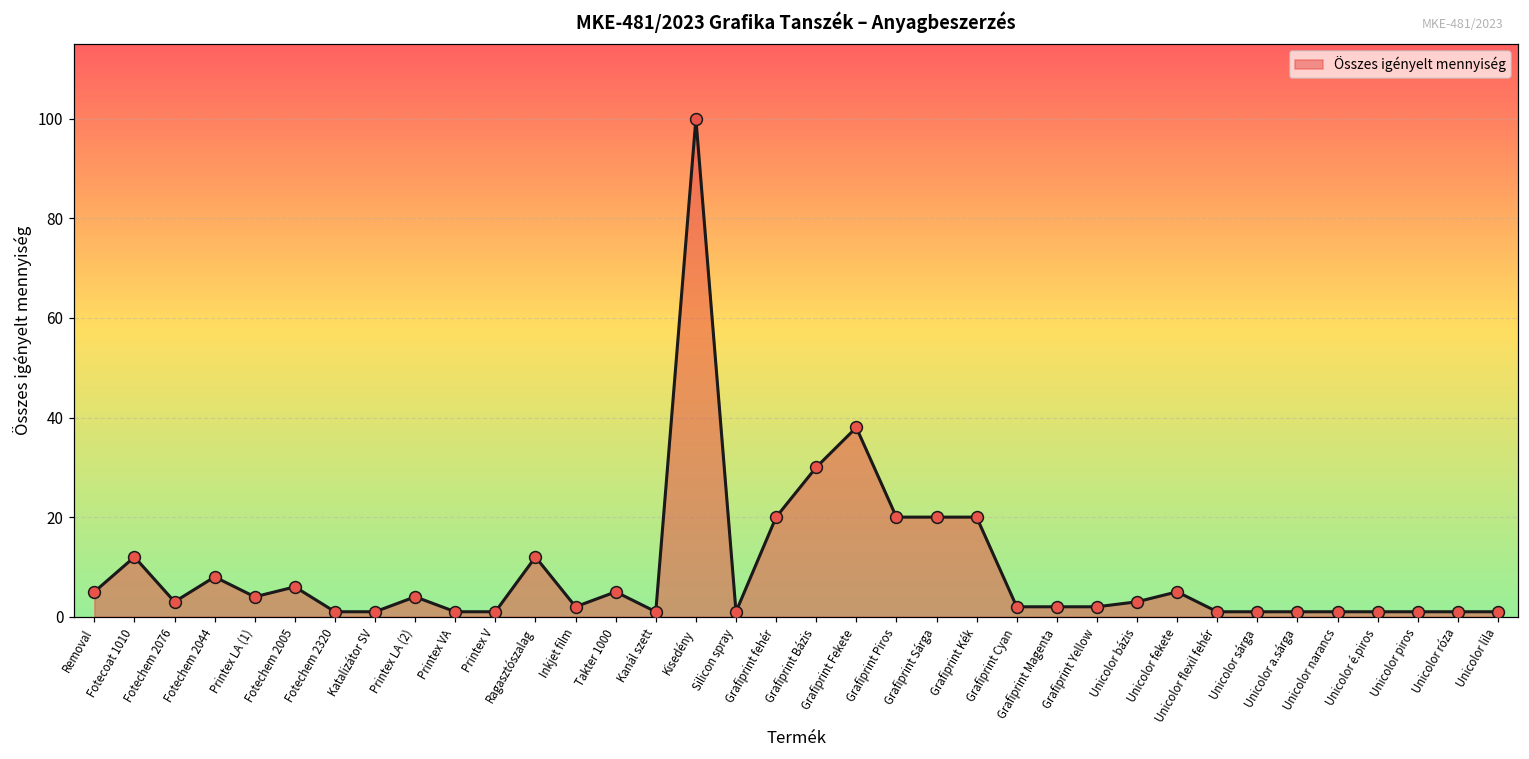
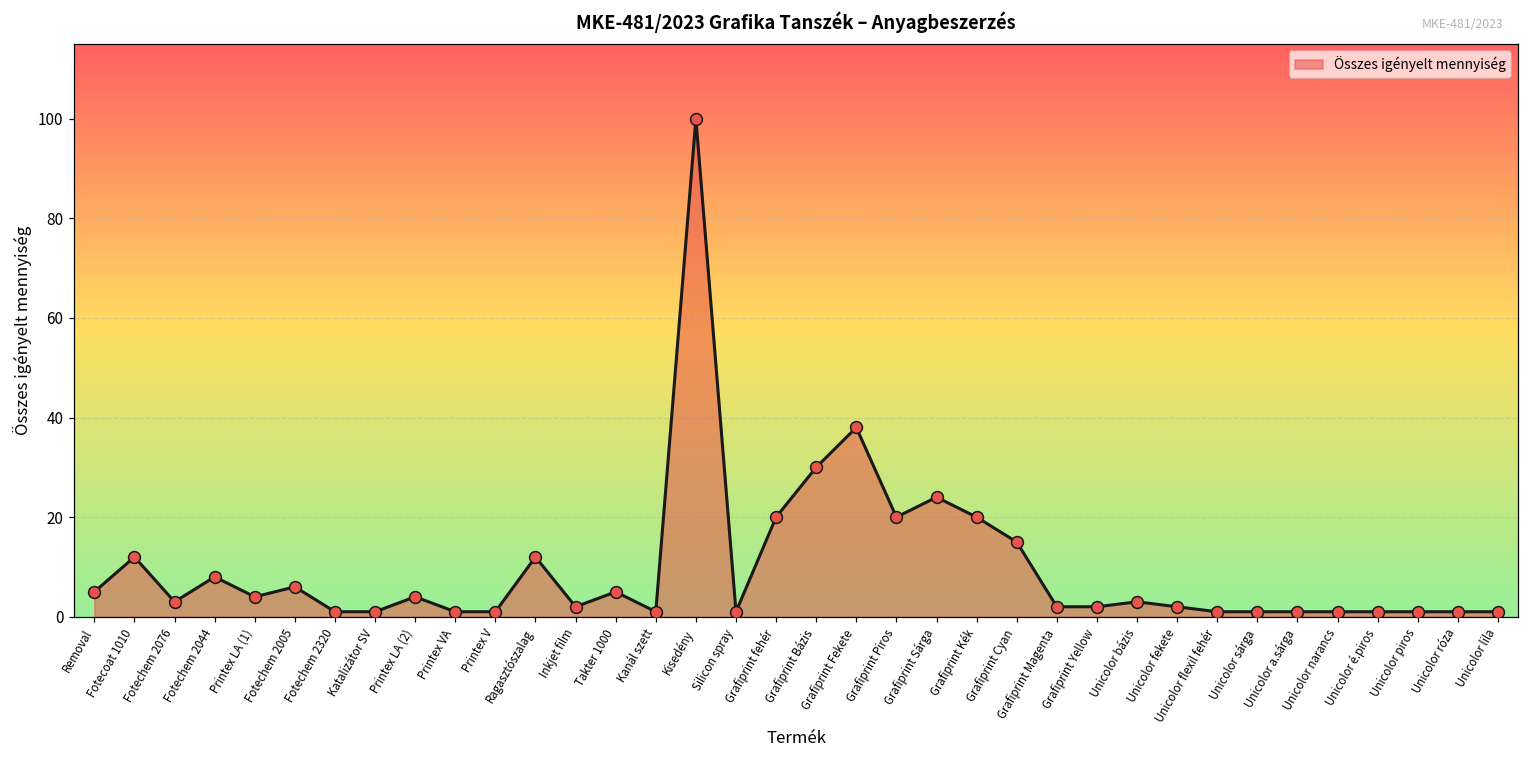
Grafiprint Sárga: 20 -> 24
Grafiprint Cyan: 2 -> 15
Unicolor fekete: 5 -> 2
